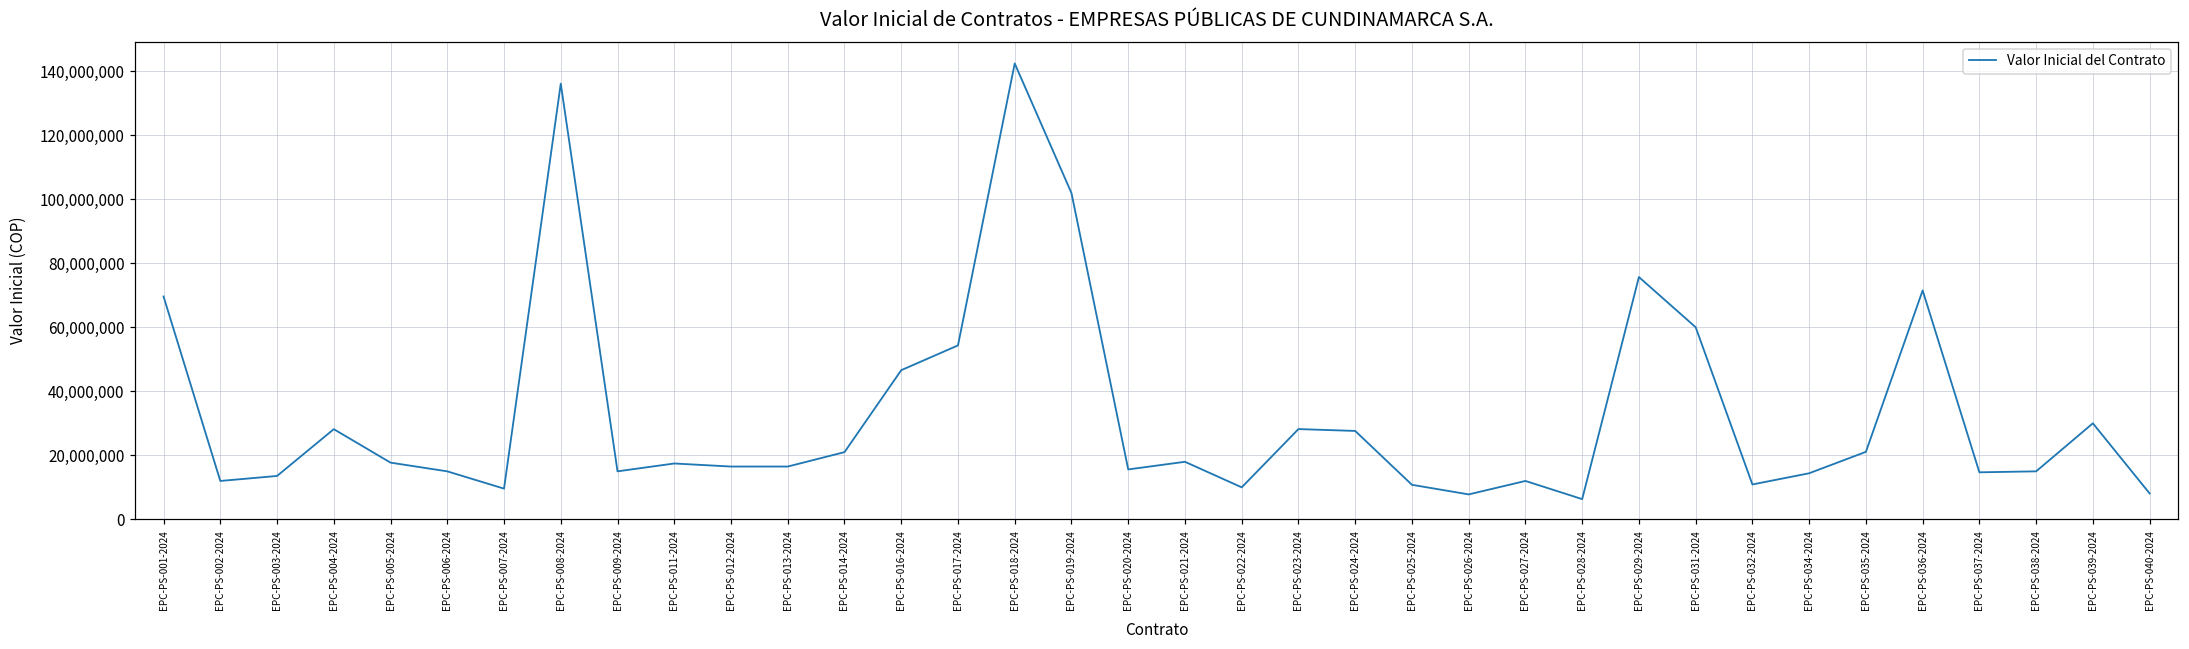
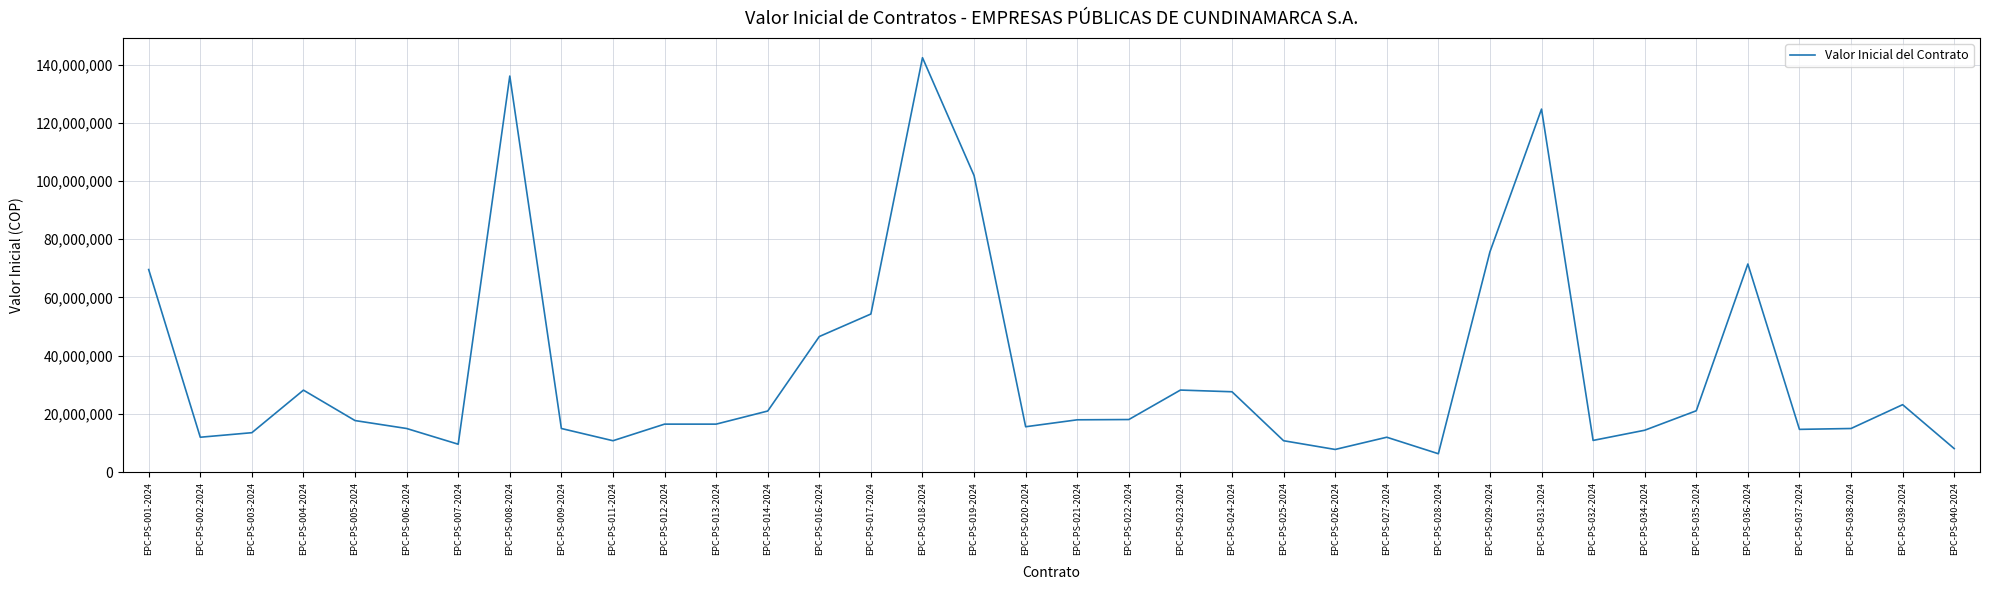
EPC-PS-011-2024: 17,000,000 -> 11,000,000
EPC-PS-022-2024: 10,000,000 -> 18,000,000
EPC-PS-031-2024: 60,000,000 -> 125,000,000
EPC-PS-039-2024: 30,000,000 -> 23,000,000
